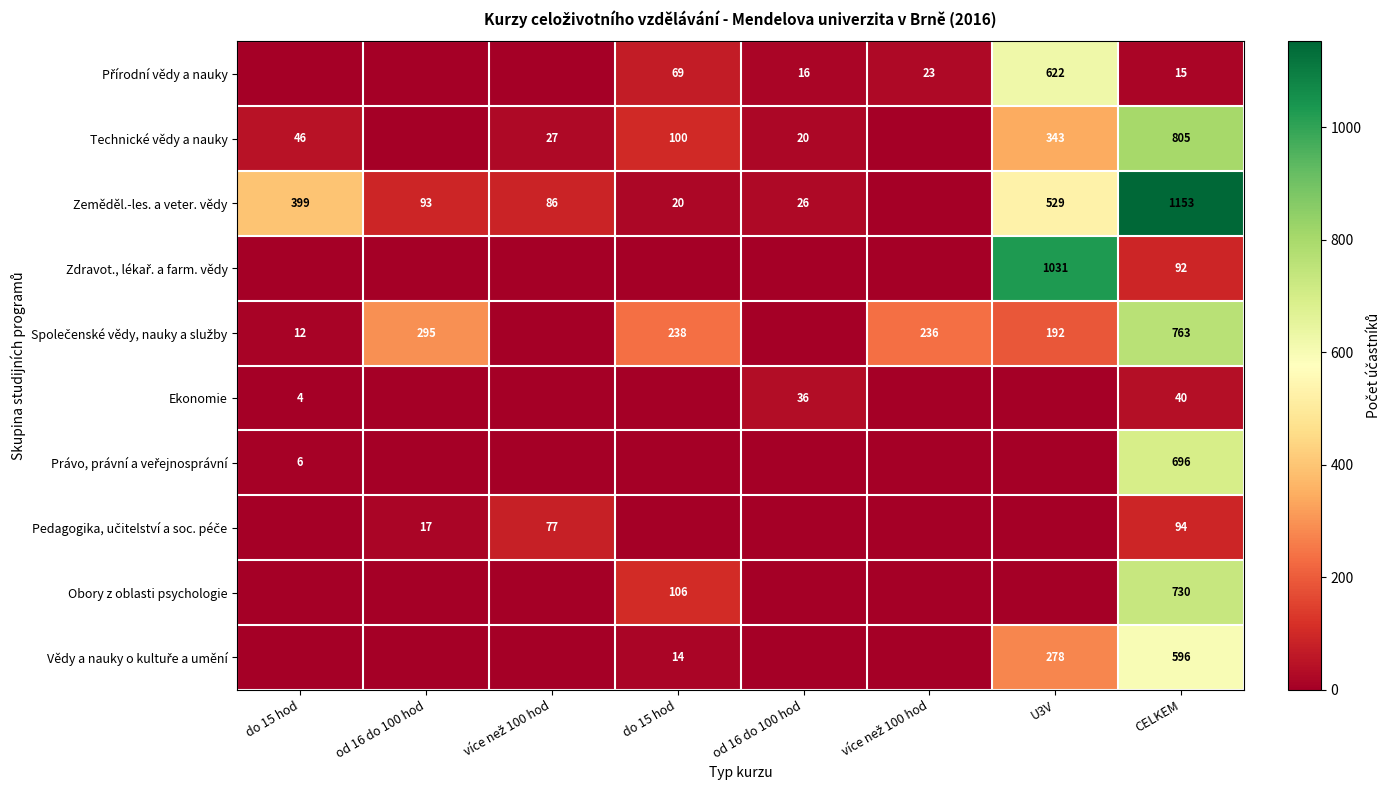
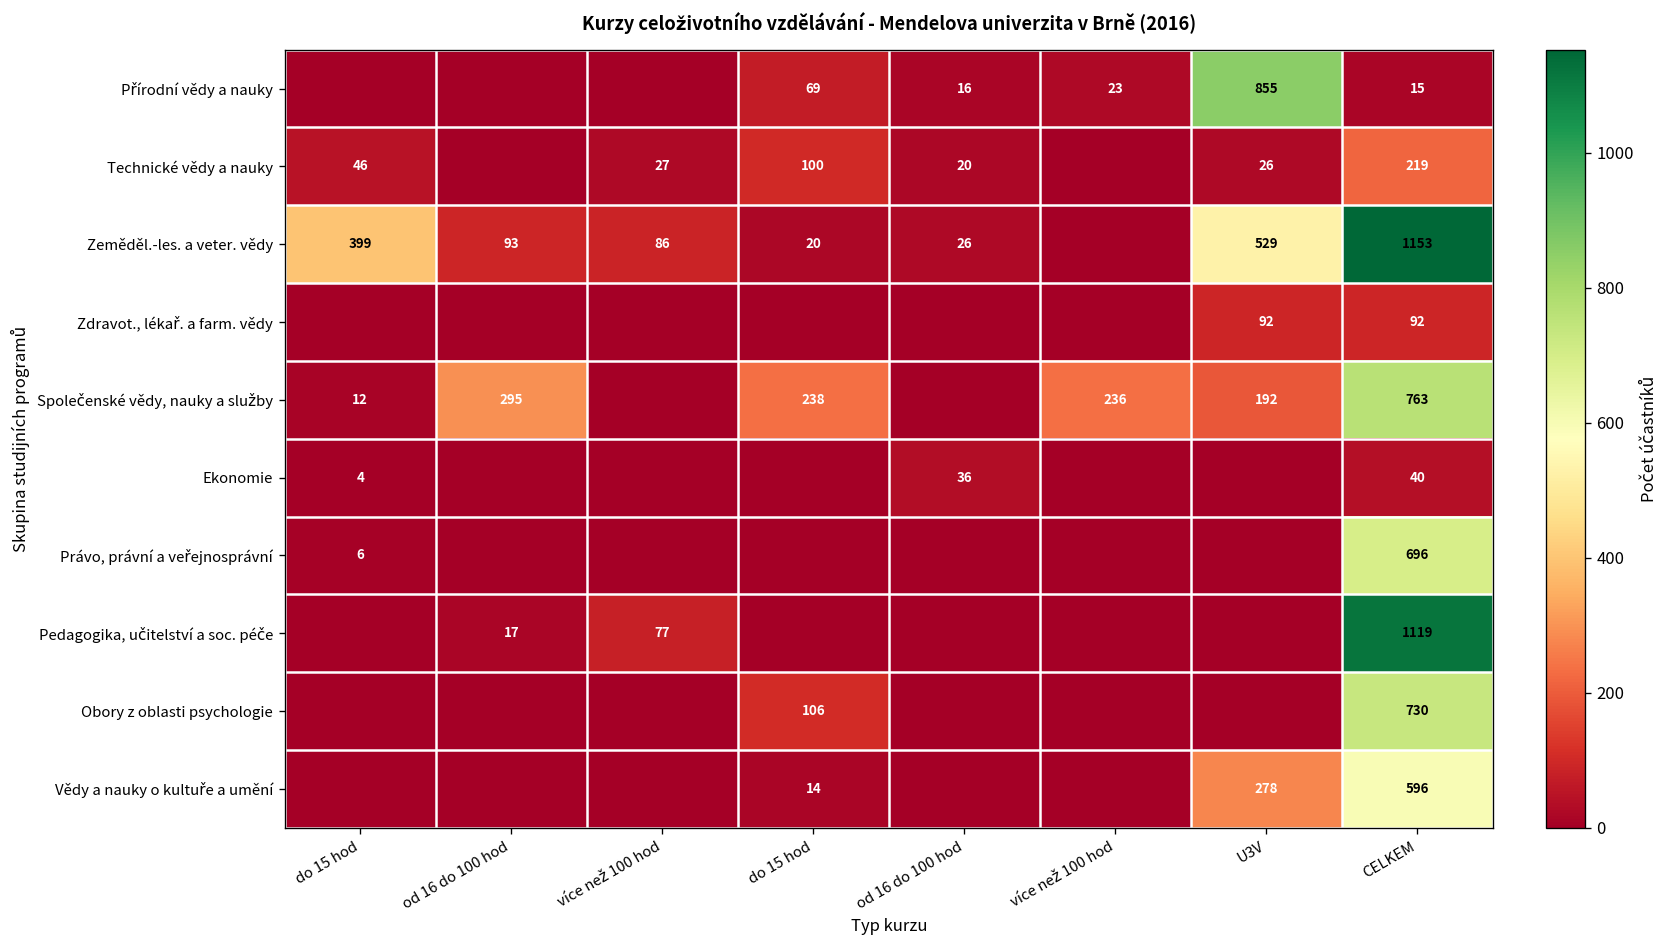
Přírodní vědy a nauky, U3V: 622 -> 855
Technické vědy a nauky, U3V: 343 -> 26
Technické vědy a nauky, CELKEM: 805 -> 219
Zdravot., lékař. a farm. vědy, U3V: 1031 -> 92
Pedagogika, učitelství a soc. péče, CELKEM: 94 -> 1119
